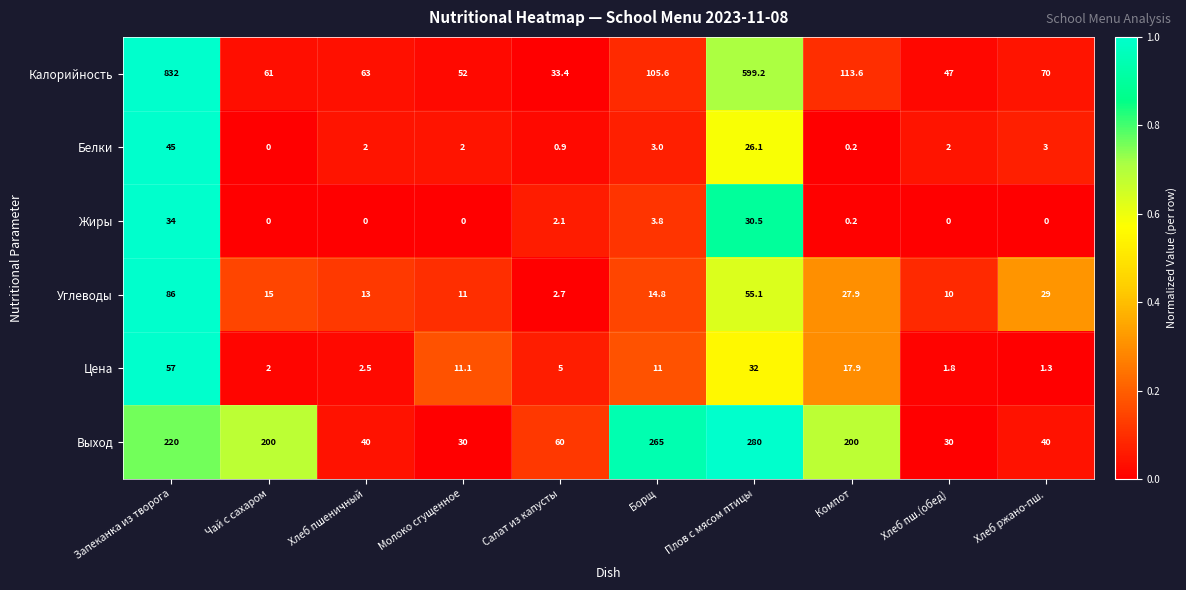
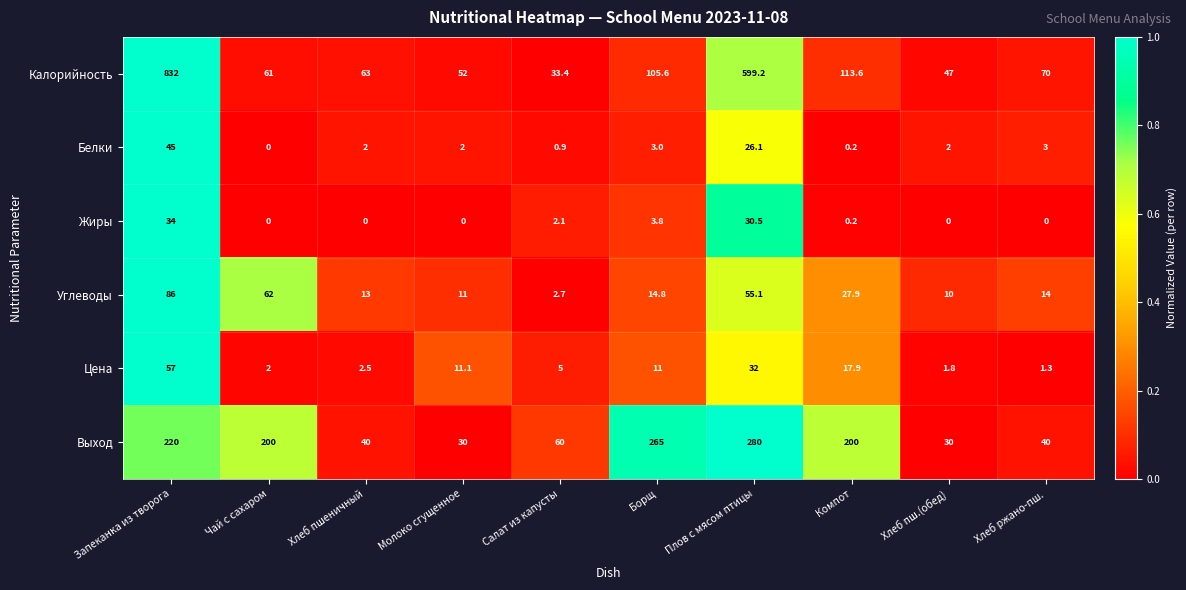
Углеводы, Чай с сахаром: 15 -> 62
Углеводы, Хлеб ржано-пш.: 29 -> 14
